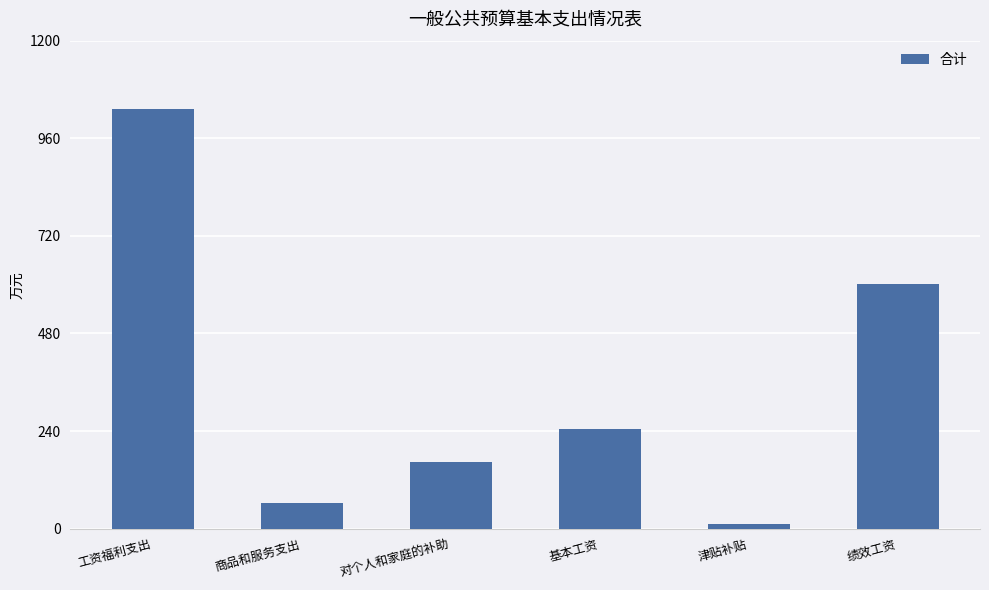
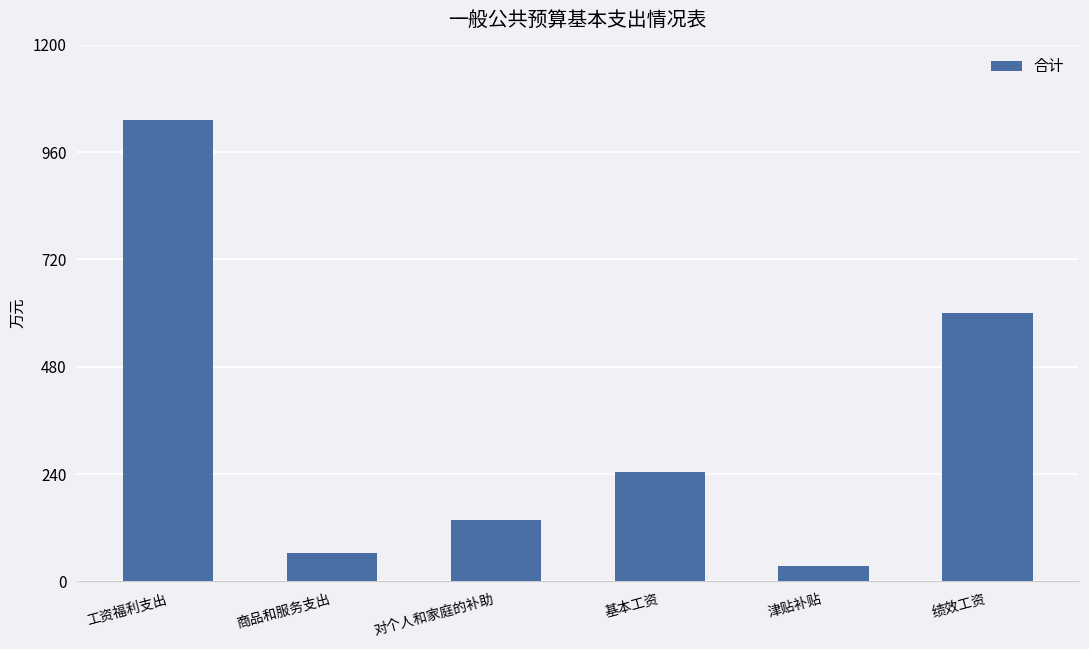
对个人和家庭的补助: 160 -> 140
津贴补贴: 10 -> 30
